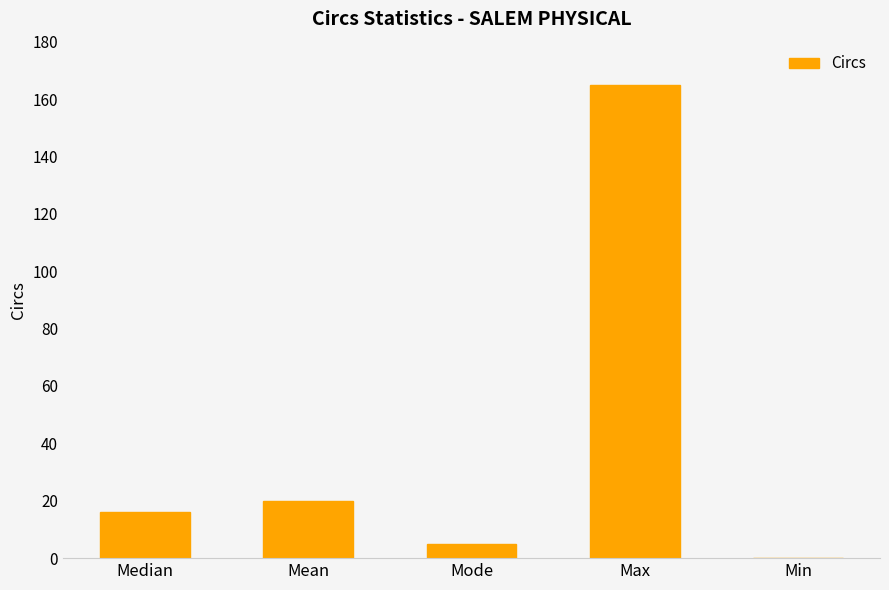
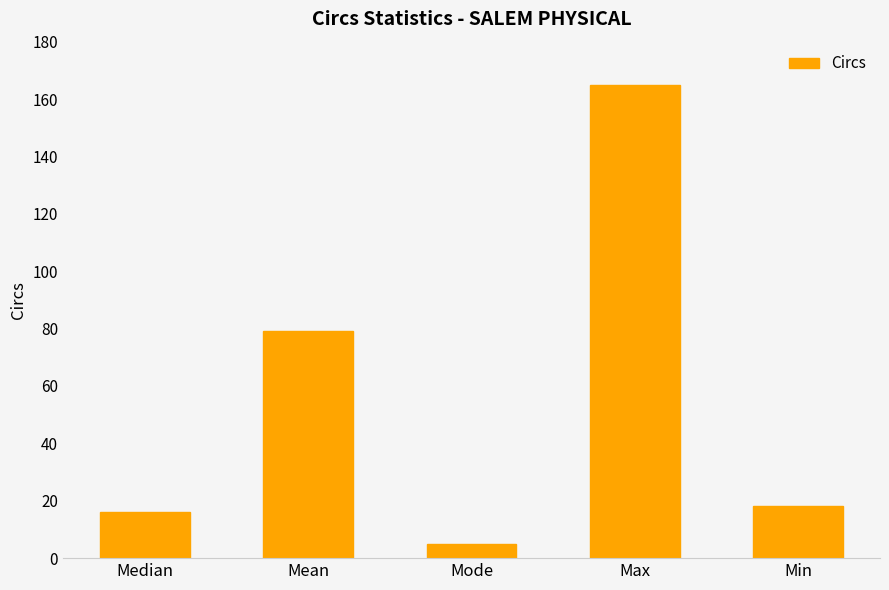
Mean: 20 -> 79
Min: 0 -> 18
